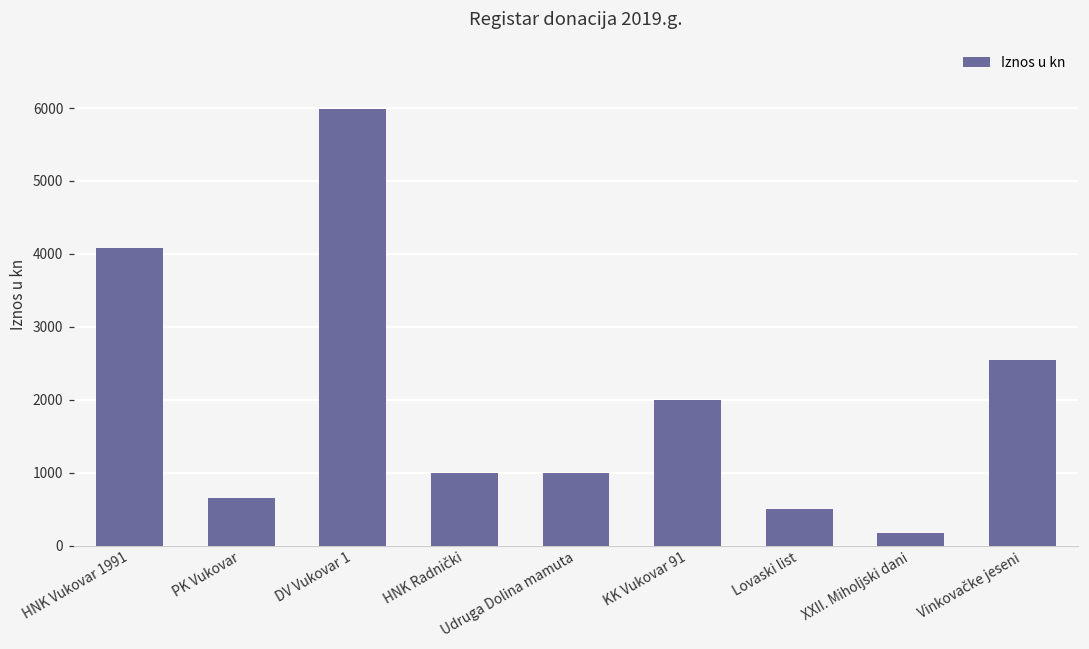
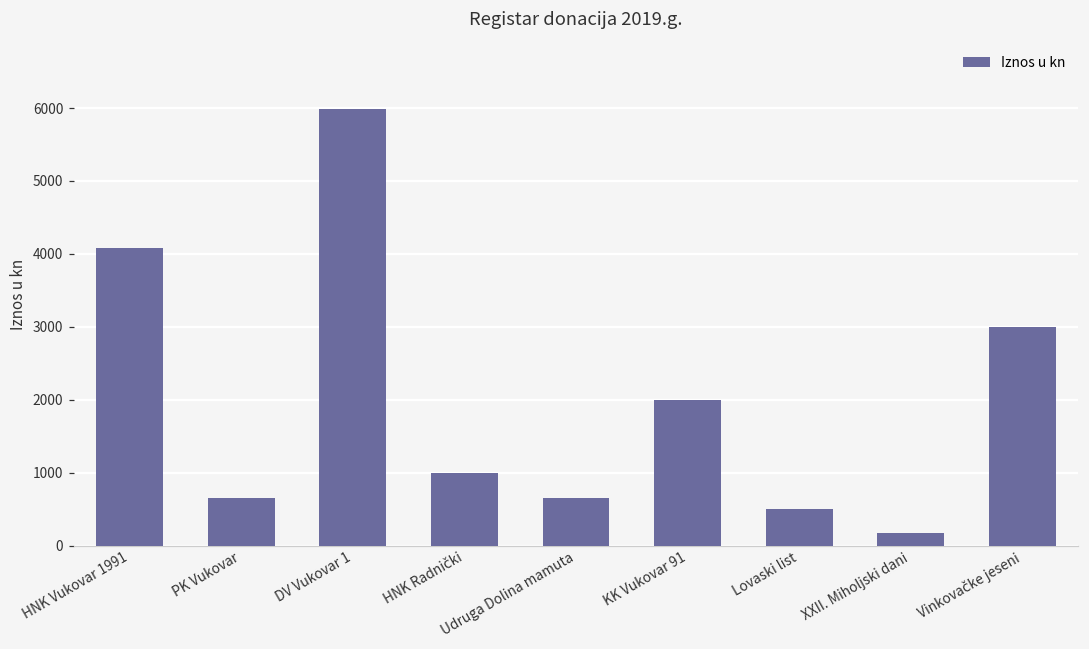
Udruga Dolina mamuta: 1000 -> 700
Vinkovačke jeseni: 2500 -> 3000
